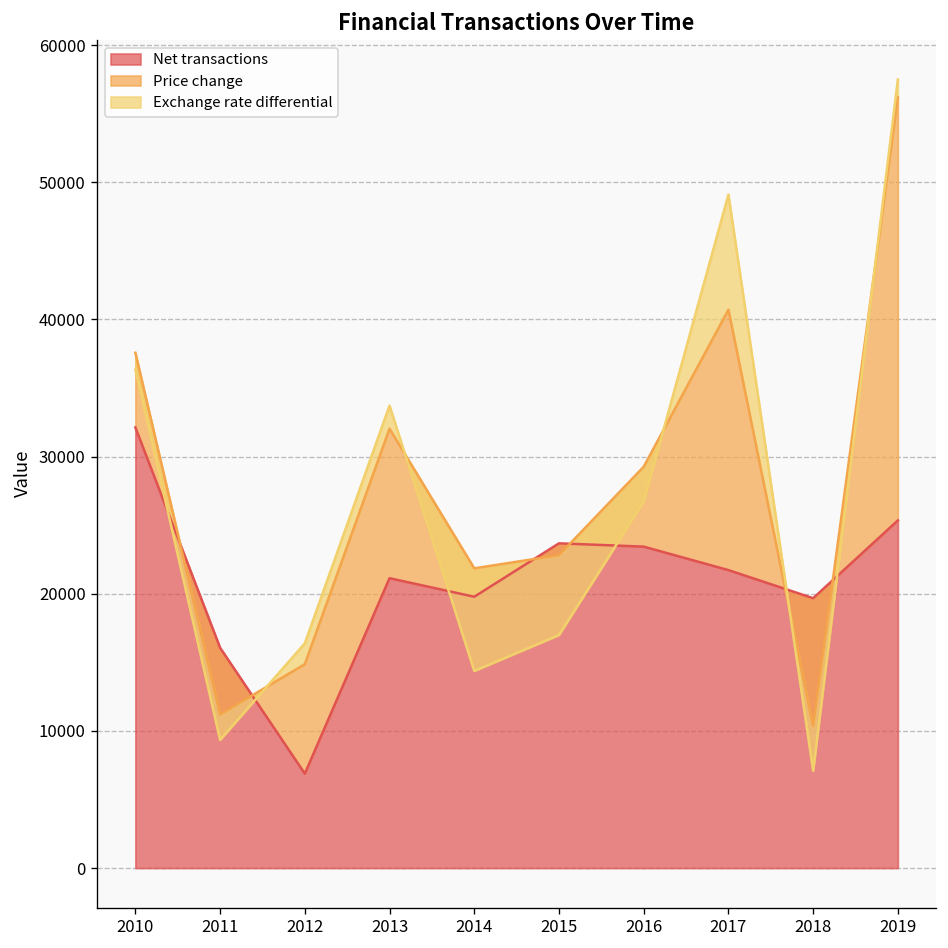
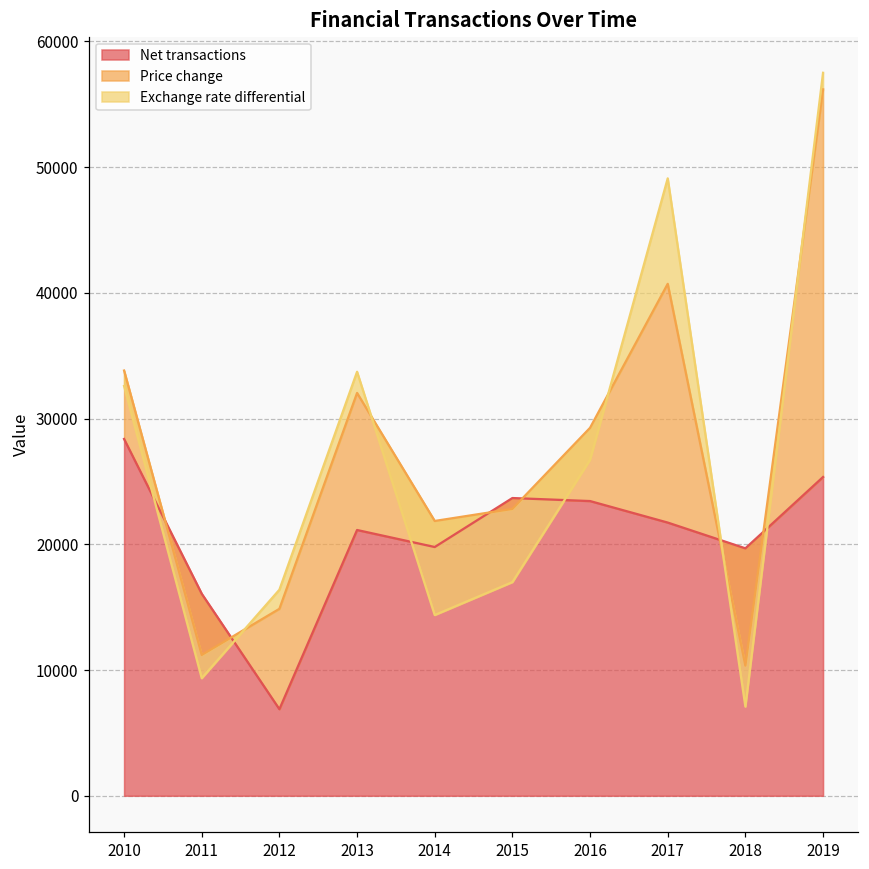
Net transactions, 2010: 32100 -> 28400
